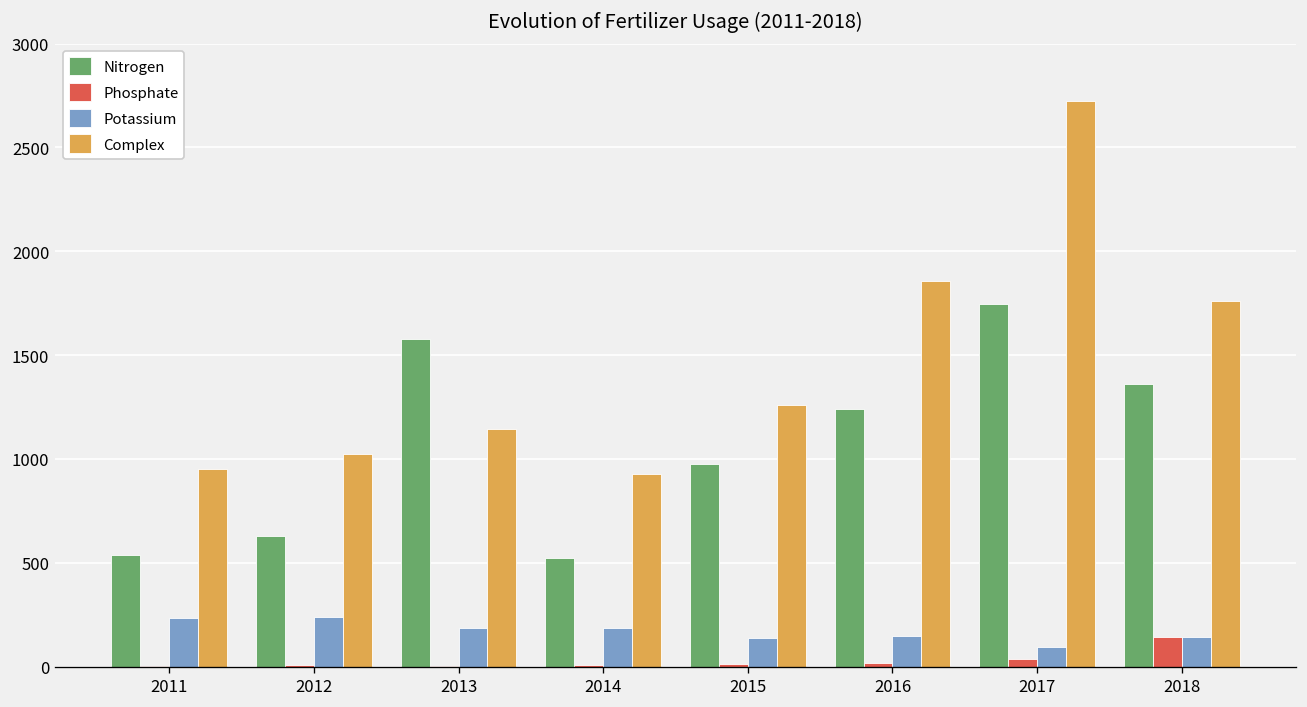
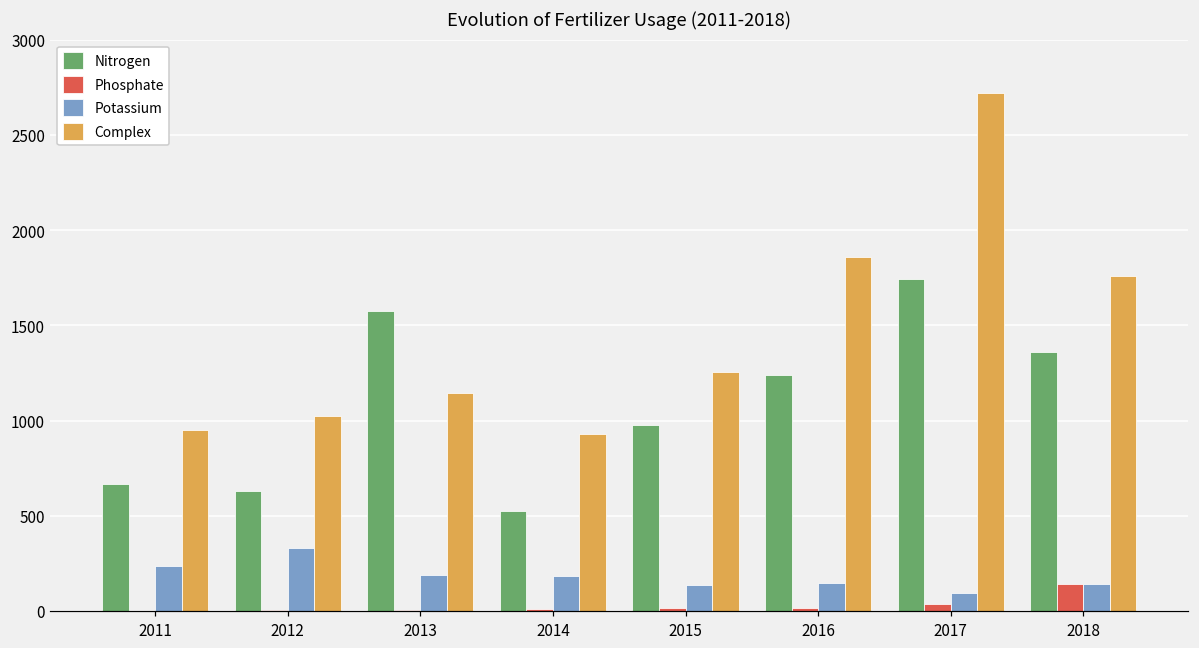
Nitrogen, 2011: 540 -> 660
Potassium, 2012: 240 -> 330
